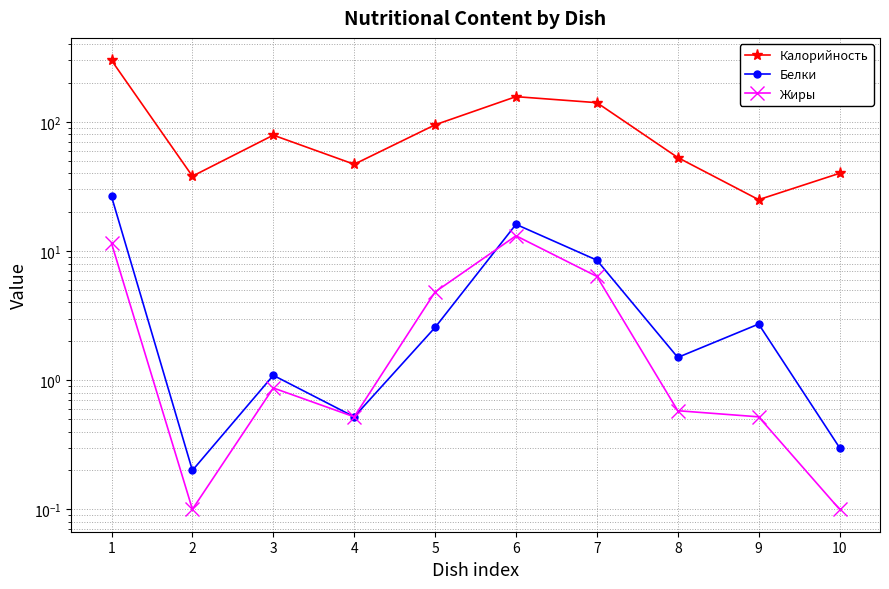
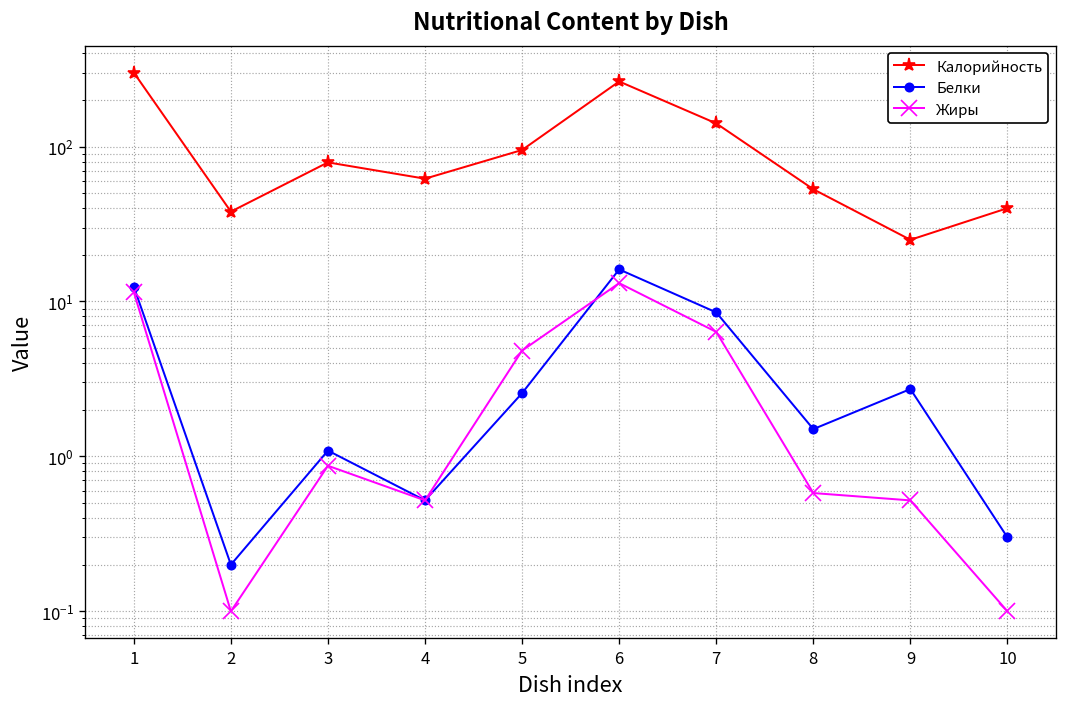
Белки, 1: 26 -> 12
Калорийность, 4: 47 -> 60
Калорийность, 6: 160 -> 260
